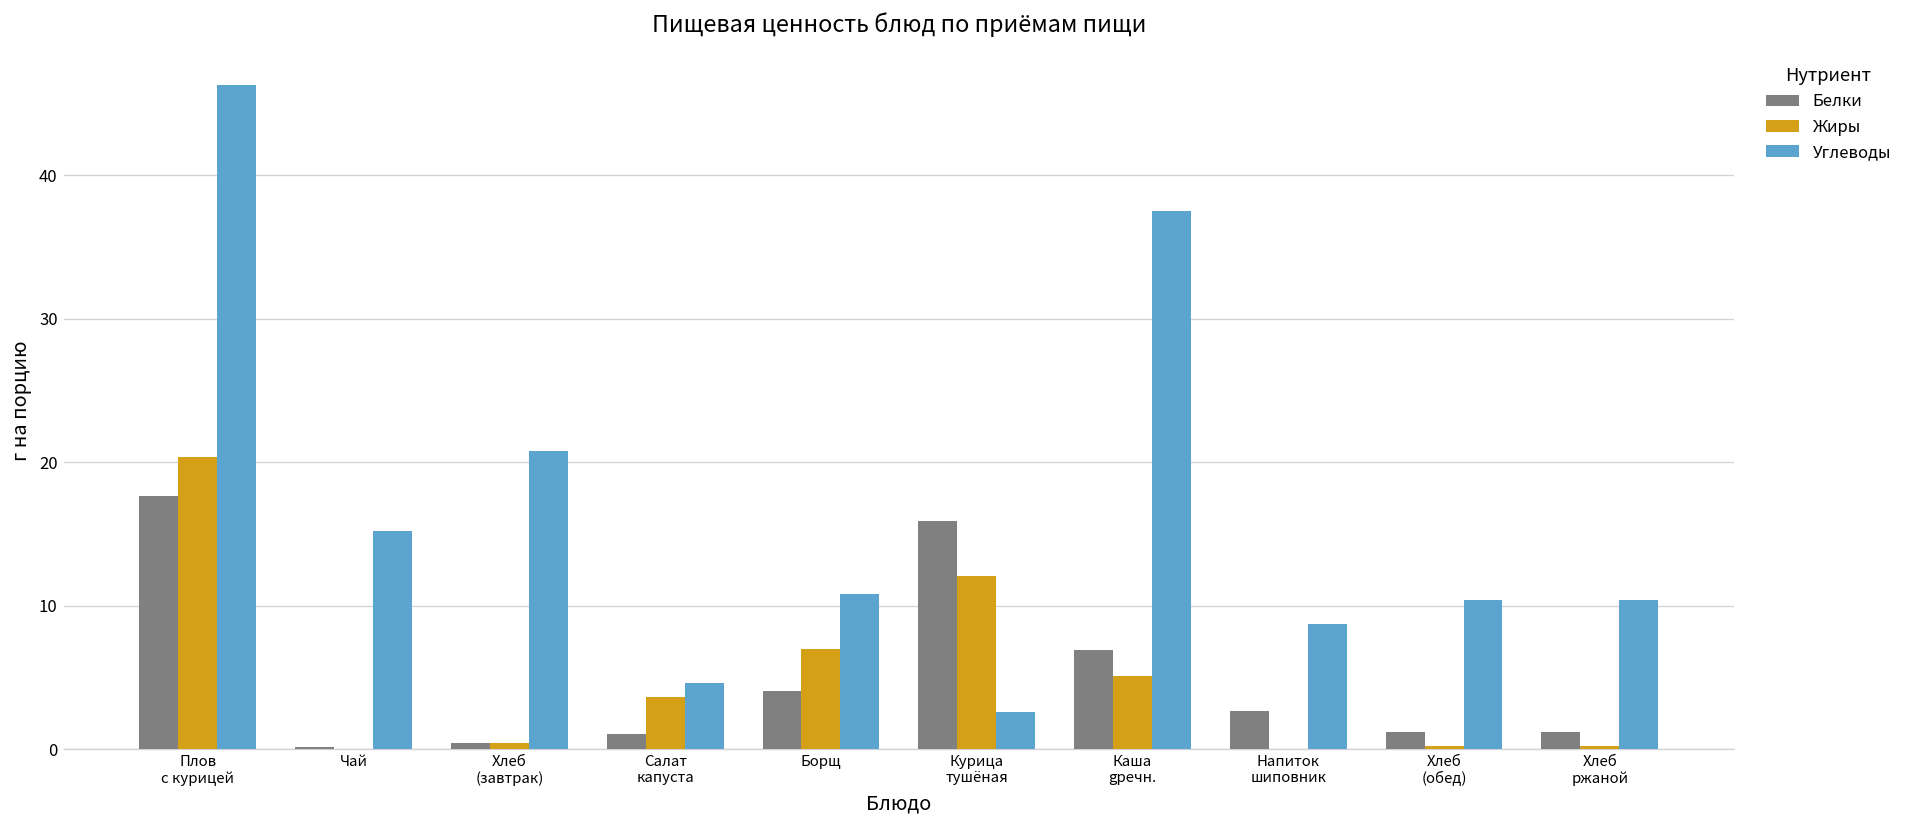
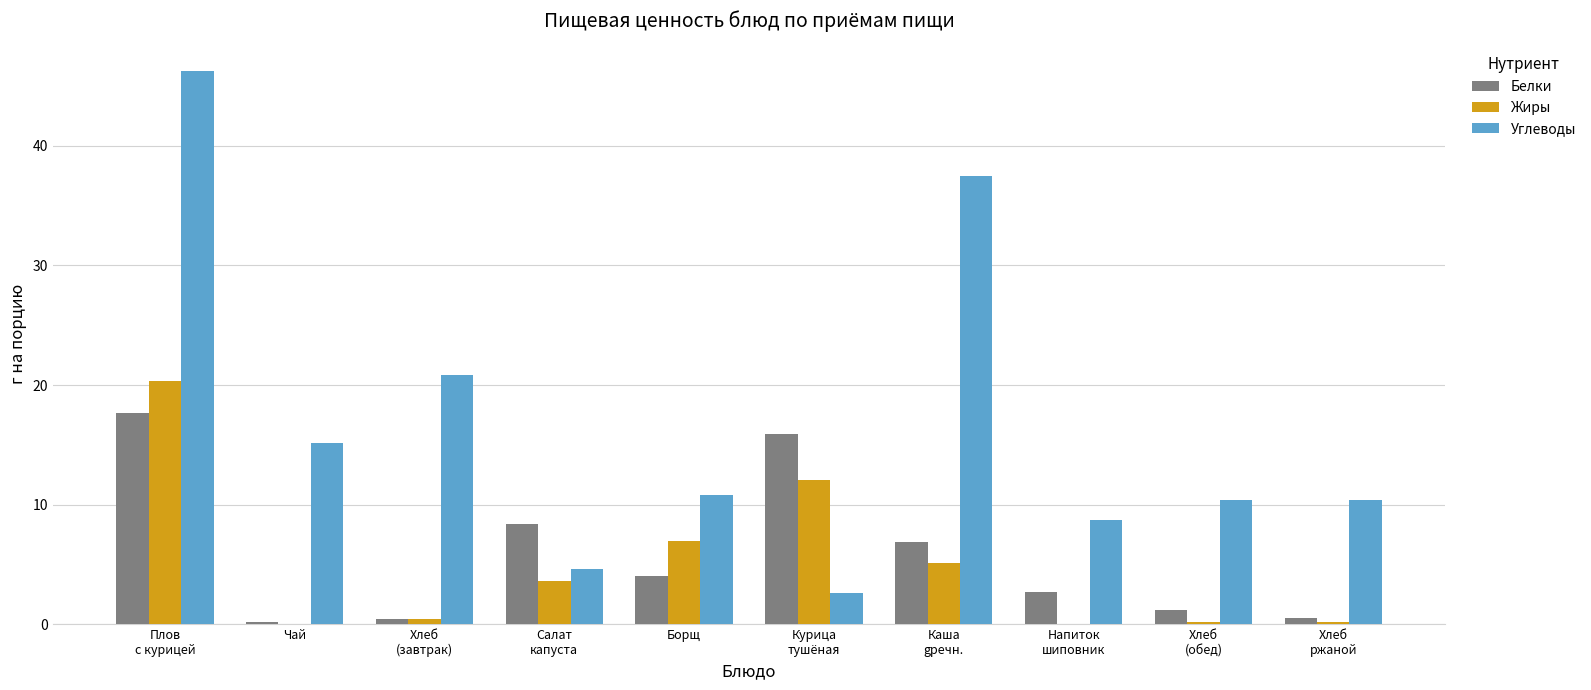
Белки, Салат капуста: 1.0 -> 8.4
Белки, Хлеб ржаной: 1.2 -> 0.5
